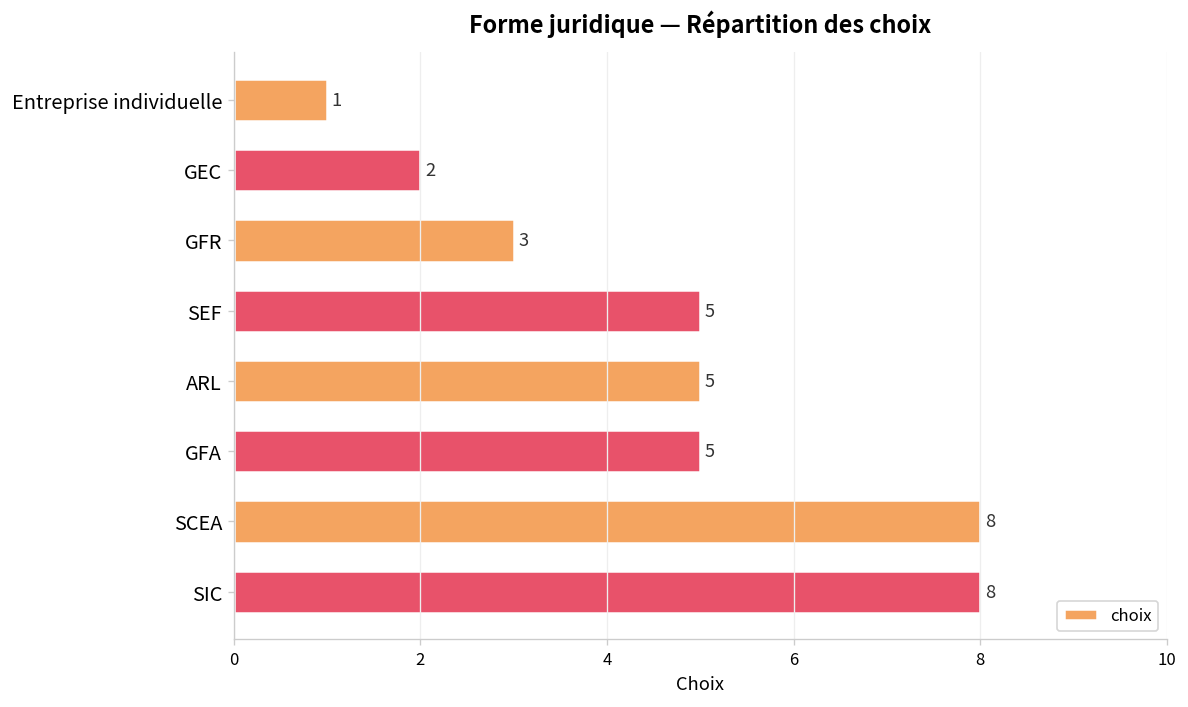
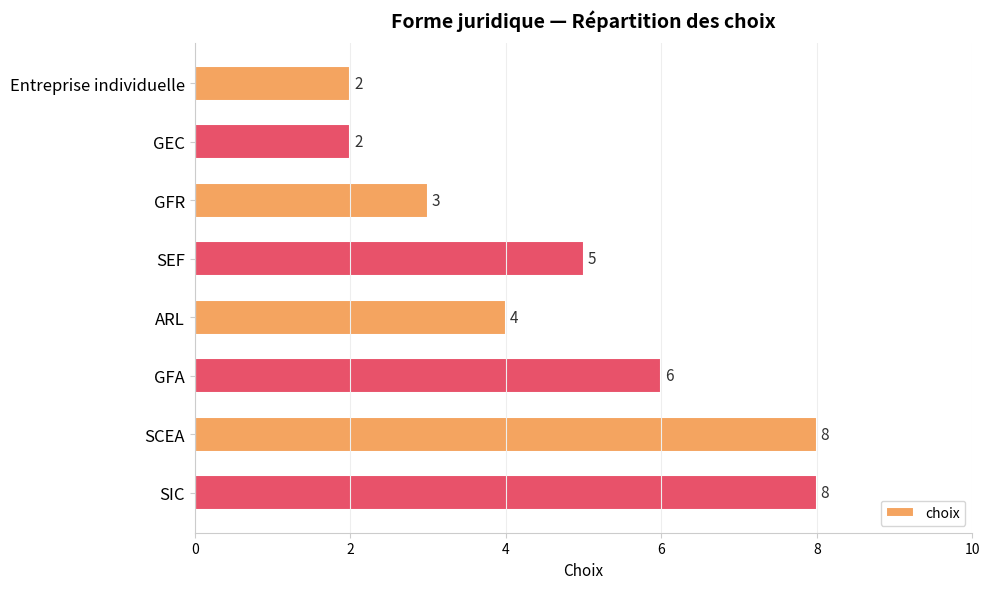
Entreprise individuelle: 1 -> 2
ARL: 5 -> 4
GFA: 5 -> 6
